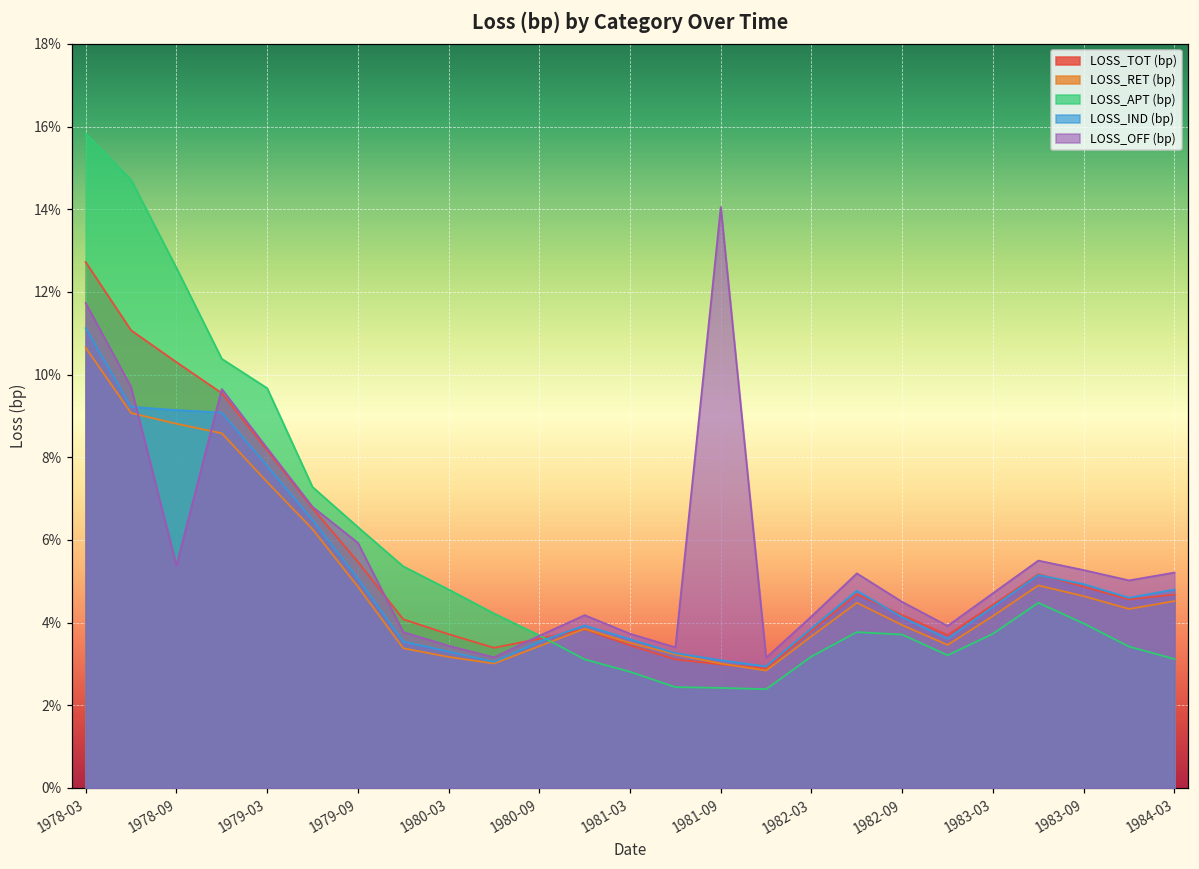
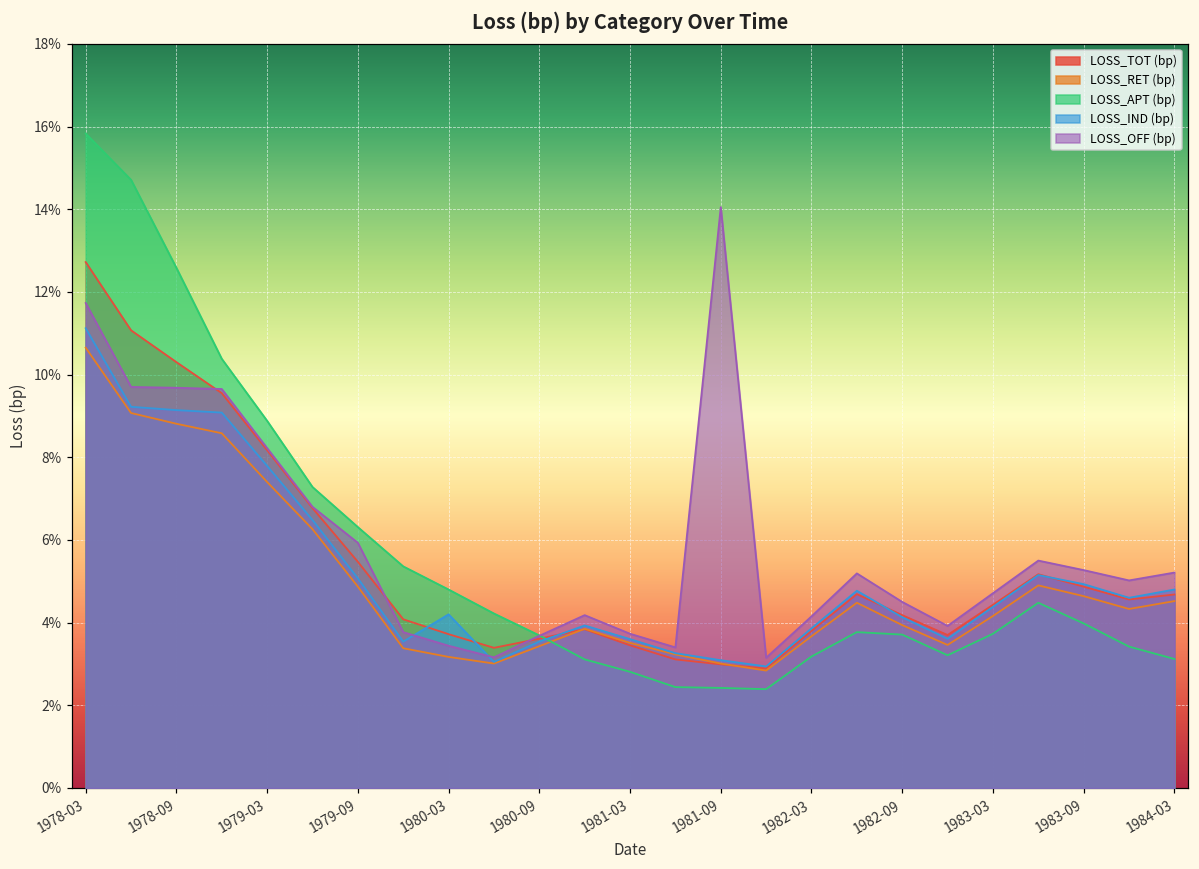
LOSS_OFF (bp), 1978-09: 5.4% -> 9.7%
LOSS_APT (bp), 1979-03: 9.7% -> 8.9%
LOSS_IND (bp), 1980-03: 3.3% -> 4.2%
